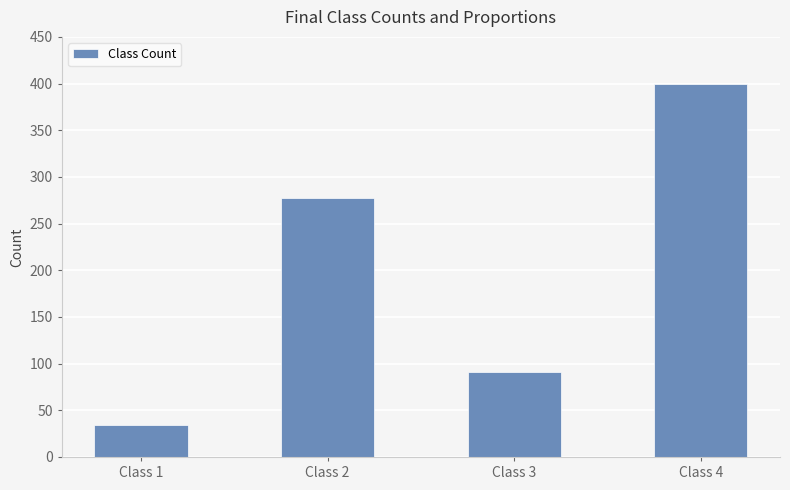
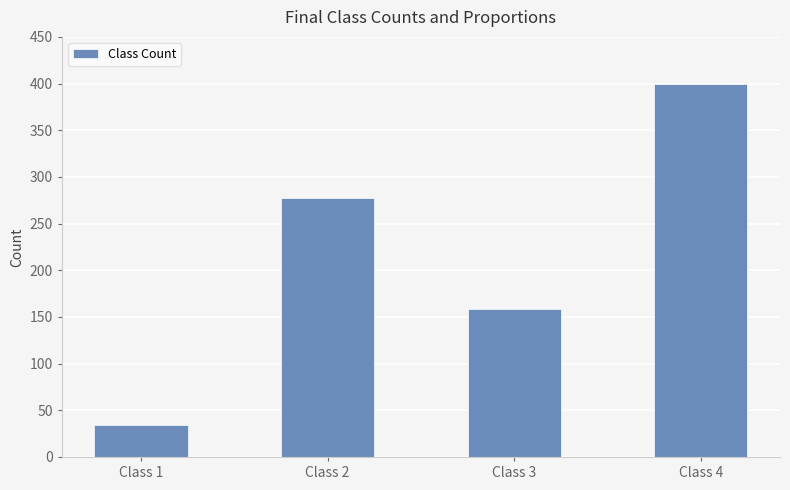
Class 3: 90 -> 160
